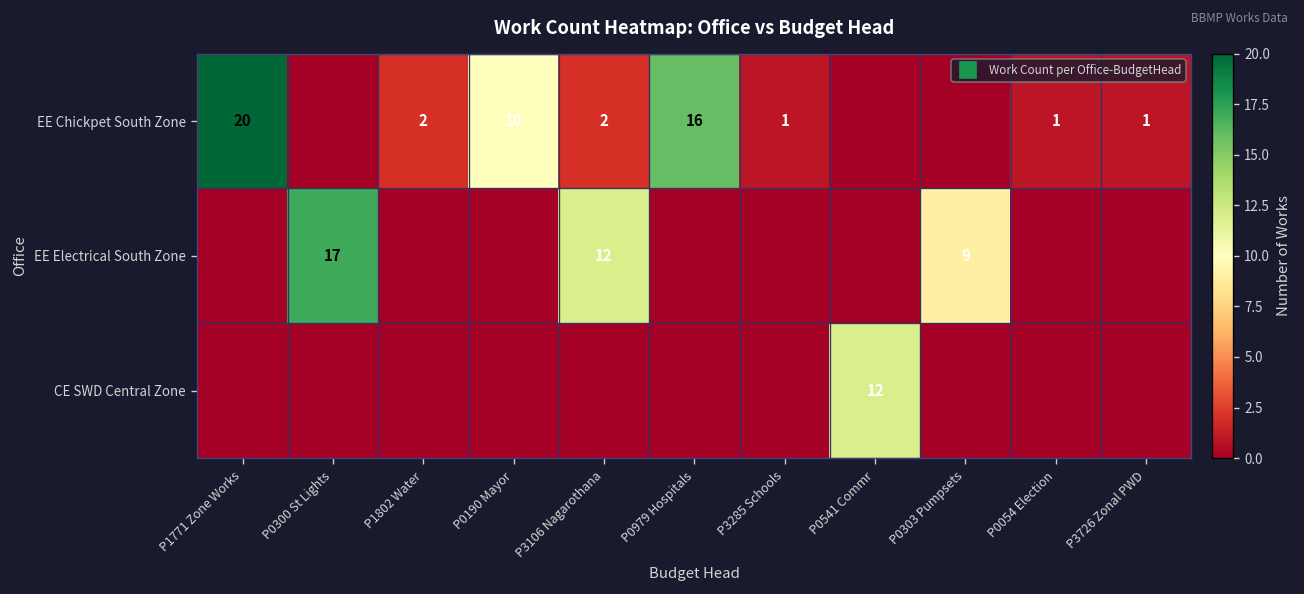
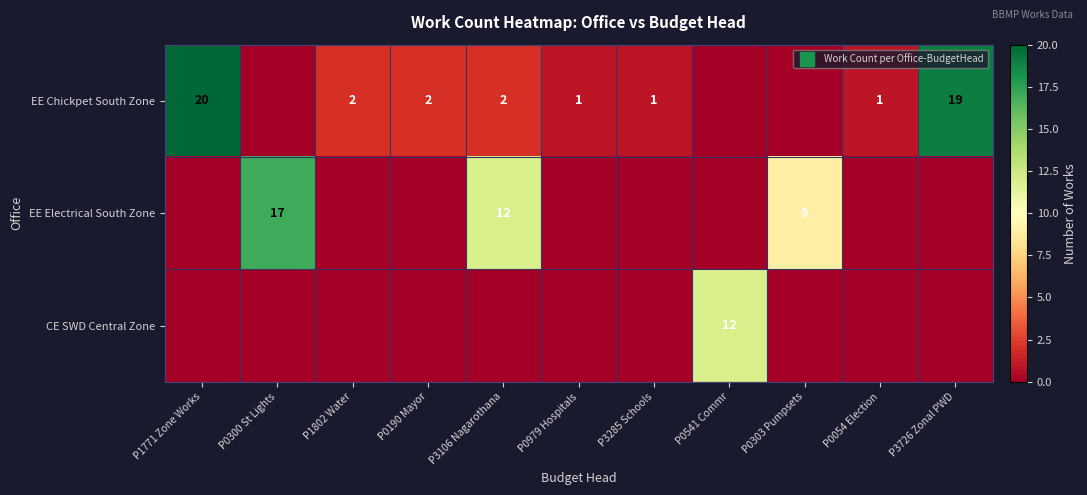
EE Chickpet South Zone, P0190 Mayor: 10 -> 2
EE Chickpet South Zone, P0979 Hospitals: 16 -> 1
EE Chickpet South Zone, P3726 Zonal PWD: 1 -> 19
